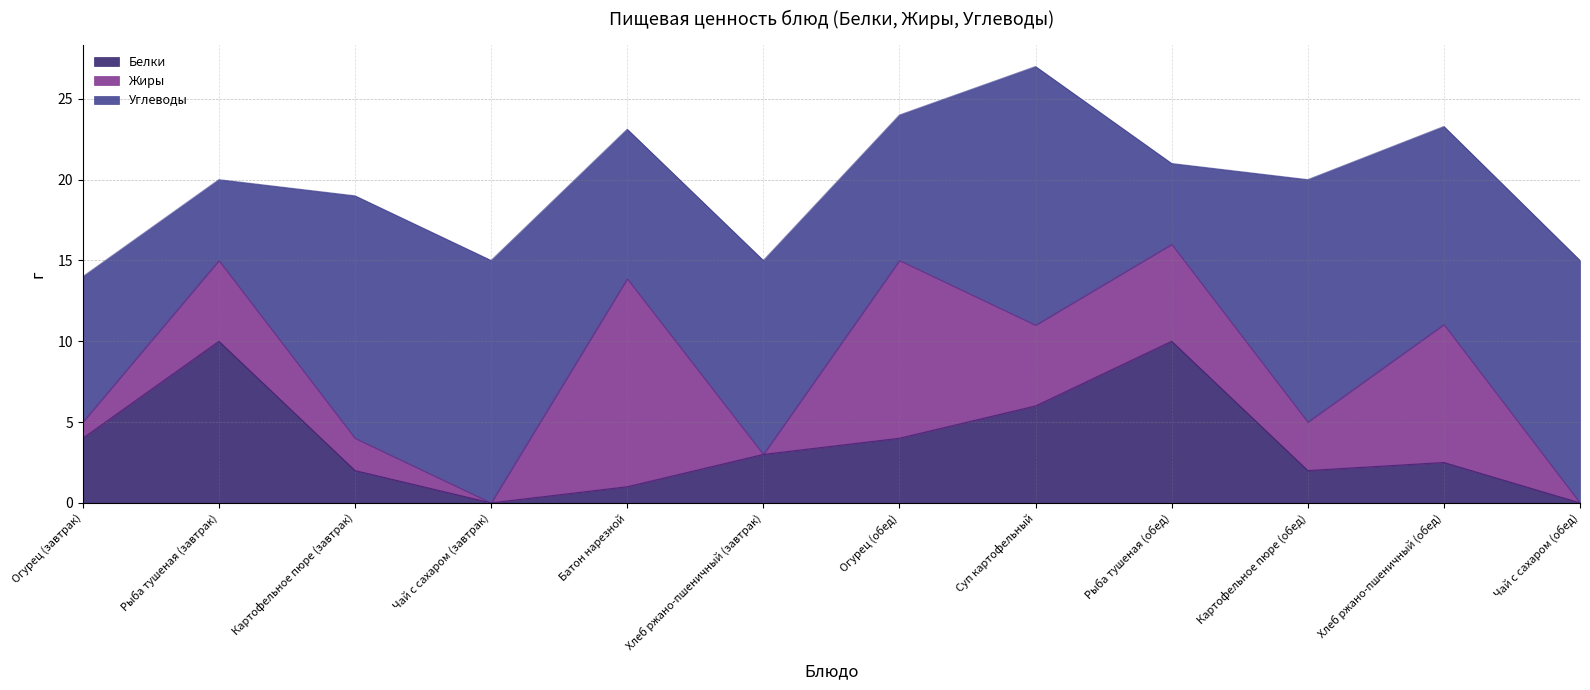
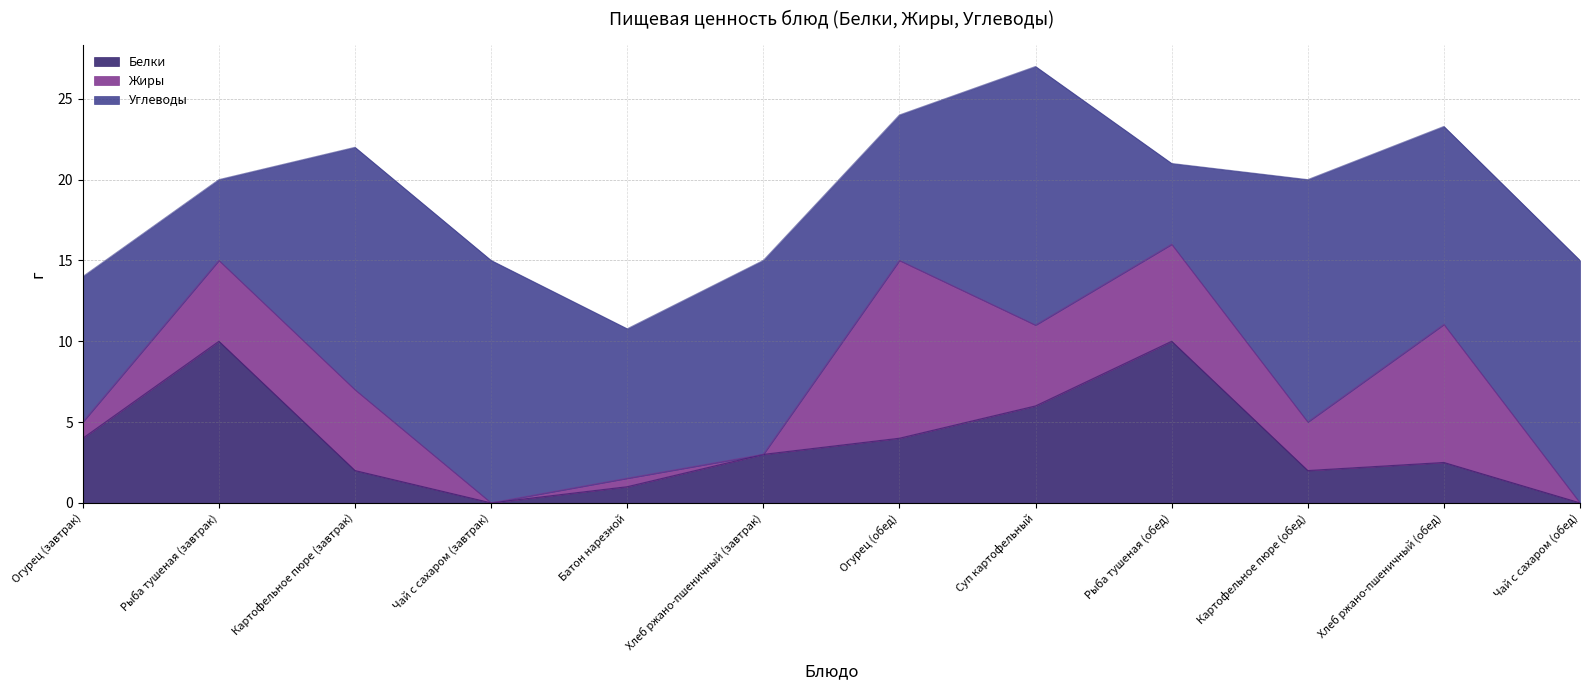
Жиры, Картофельное пюре (завтрак): 2 -> 5
Жиры, Батон нарезной: 12.9 -> 0.5
